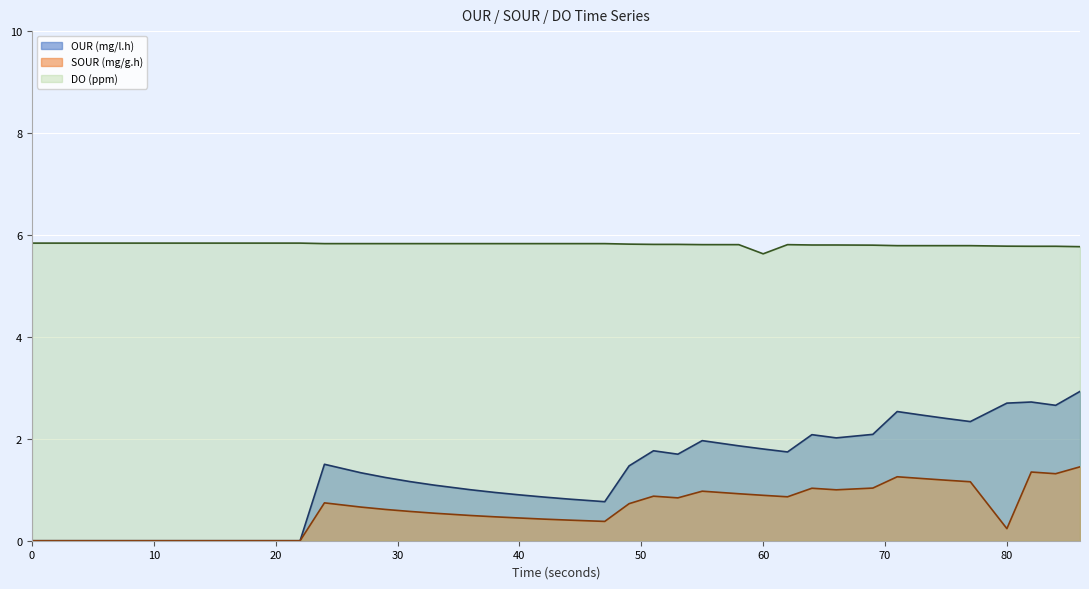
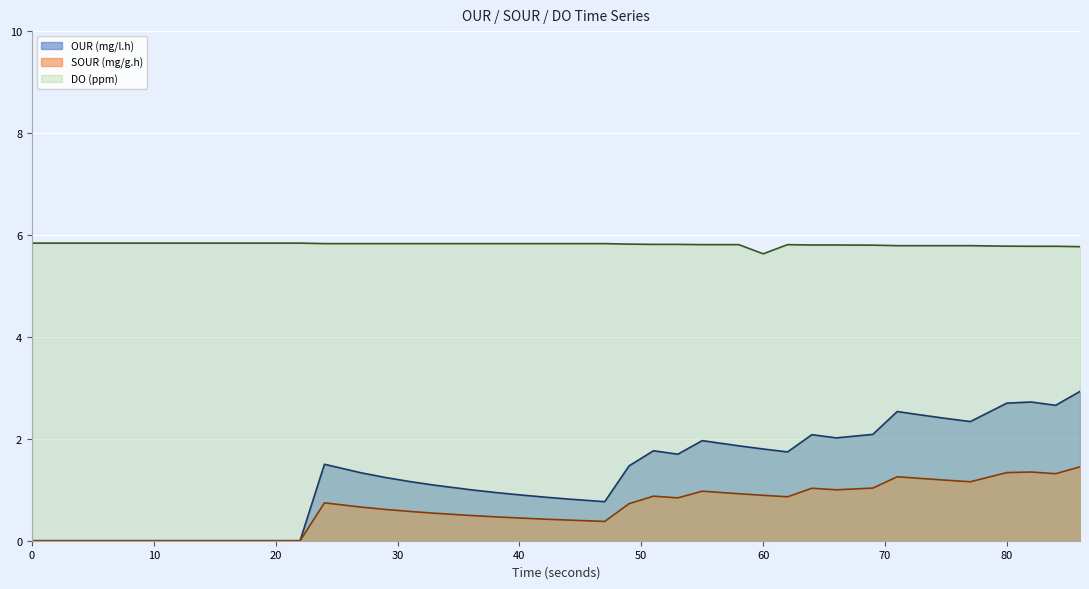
SOUR (mg/g.h), 80: 0.2 -> 1.3
